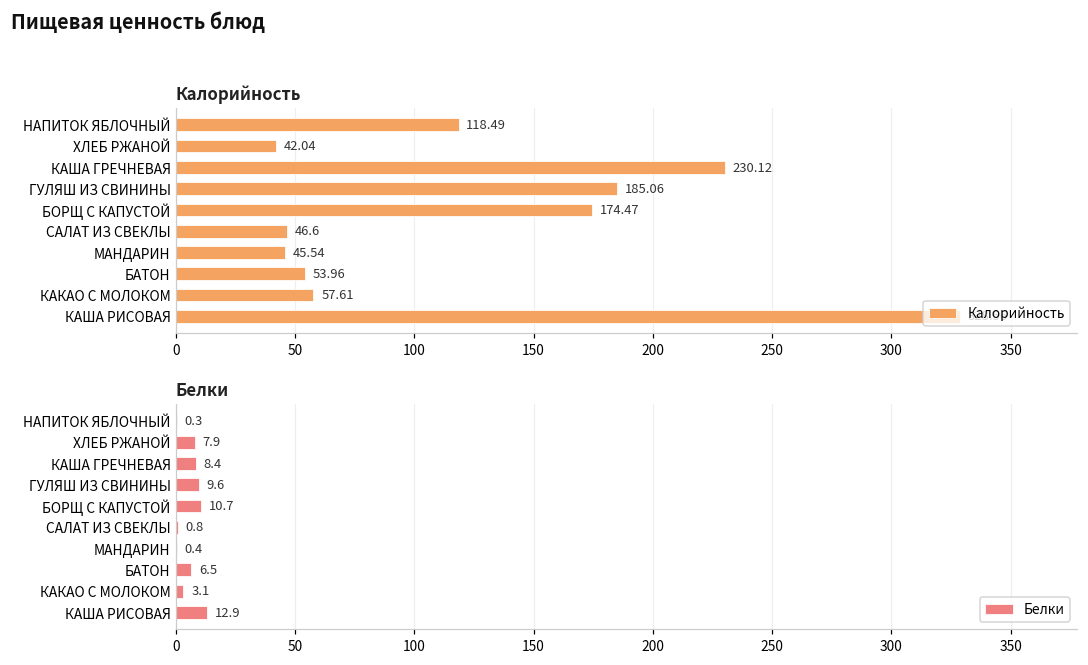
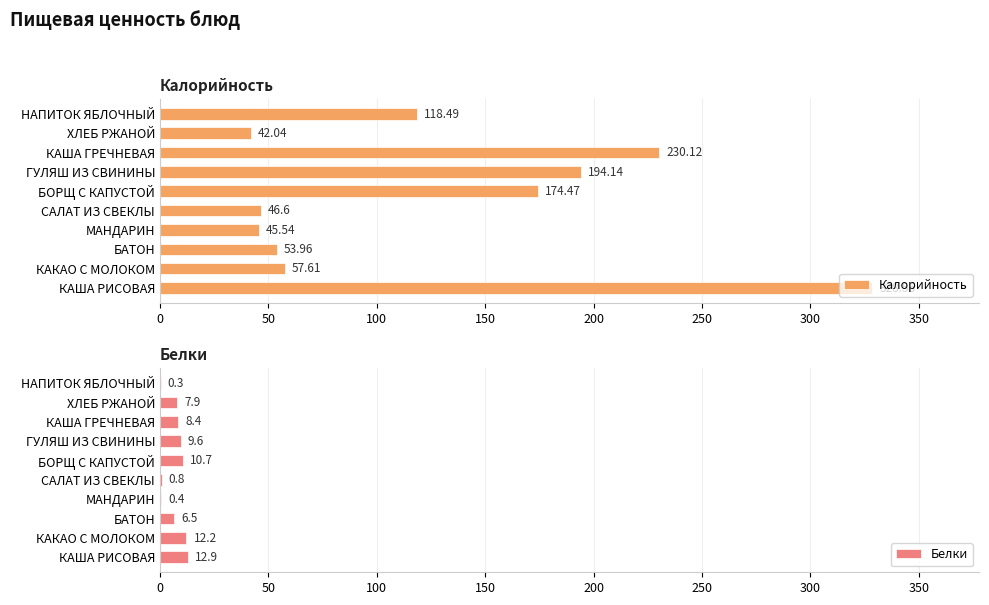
Калорийность, ГУЛЯШ ИЗ СВИНИНЫ: 185.06 -> 194.14
Белки, КАКАО С МОЛОКОМ: 3.1 -> 12.2
